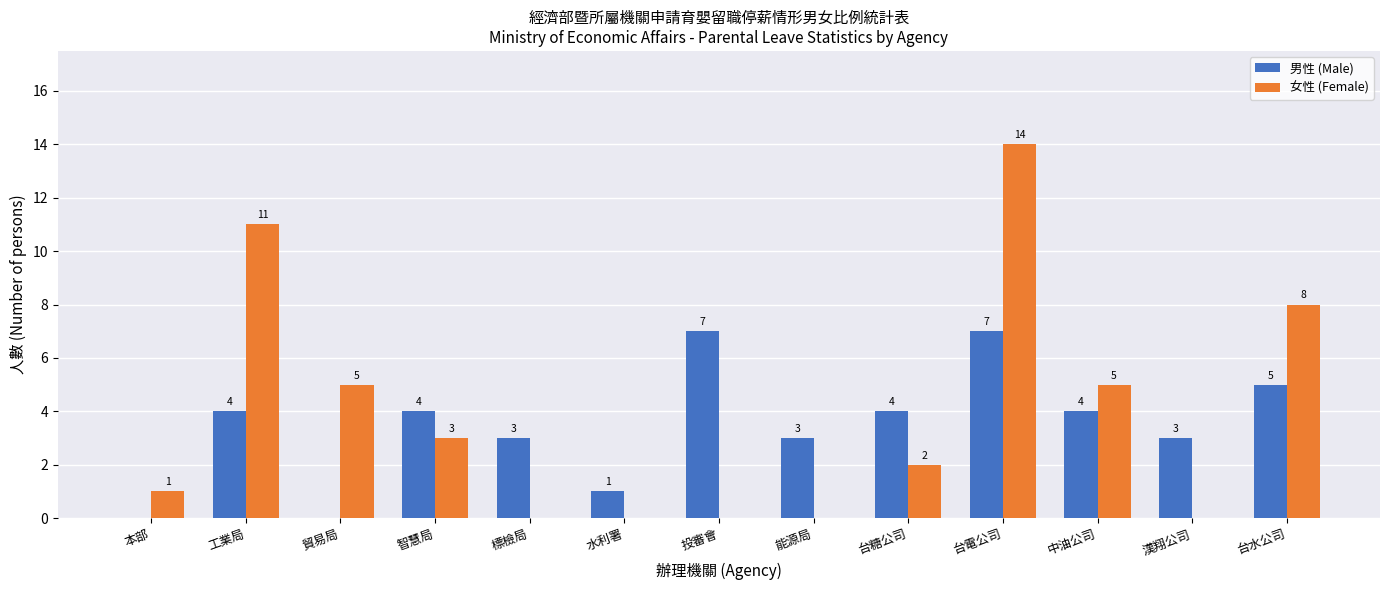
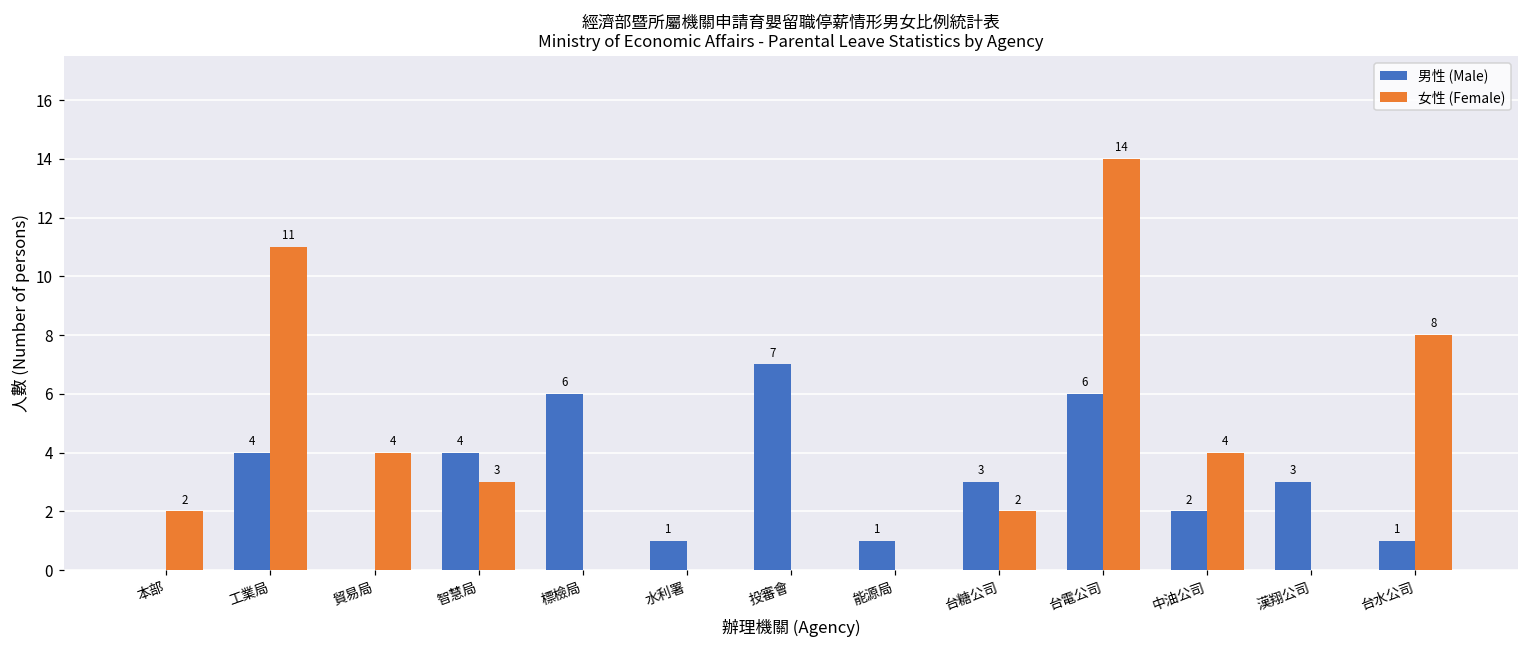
女性 (Female), 本部: 1 -> 2
女性 (Female), 貿易局: 5 -> 4
男性 (Male), 標檢局: 3 -> 6
男性 (Male), 能源局: 3 -> 1
男性 (Male), 台糖公司: 4 -> 3
男性 (Male), 台電公司: 7 -> 6
男性 (Male), 中油公司: 4 -> 2
女性 (Female), 中油公司: 5 -> 4
男性 (Male), 台水公司: 5 -> 1
